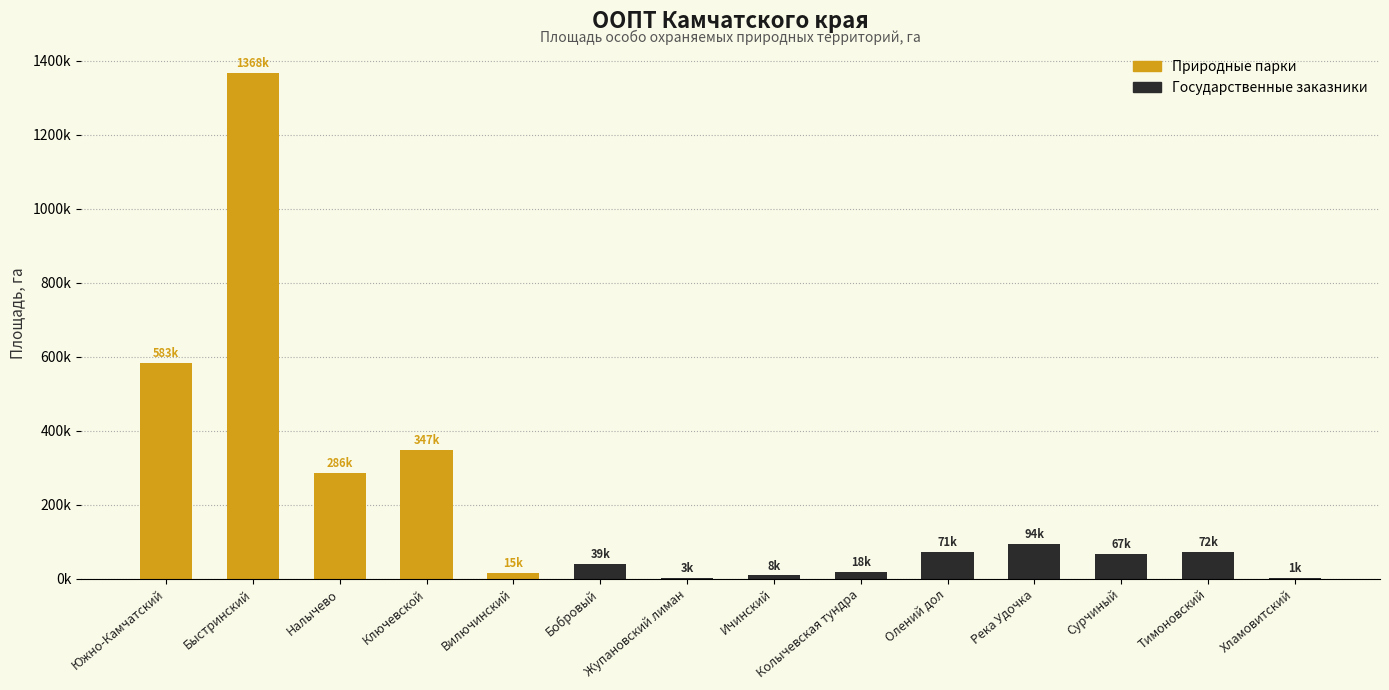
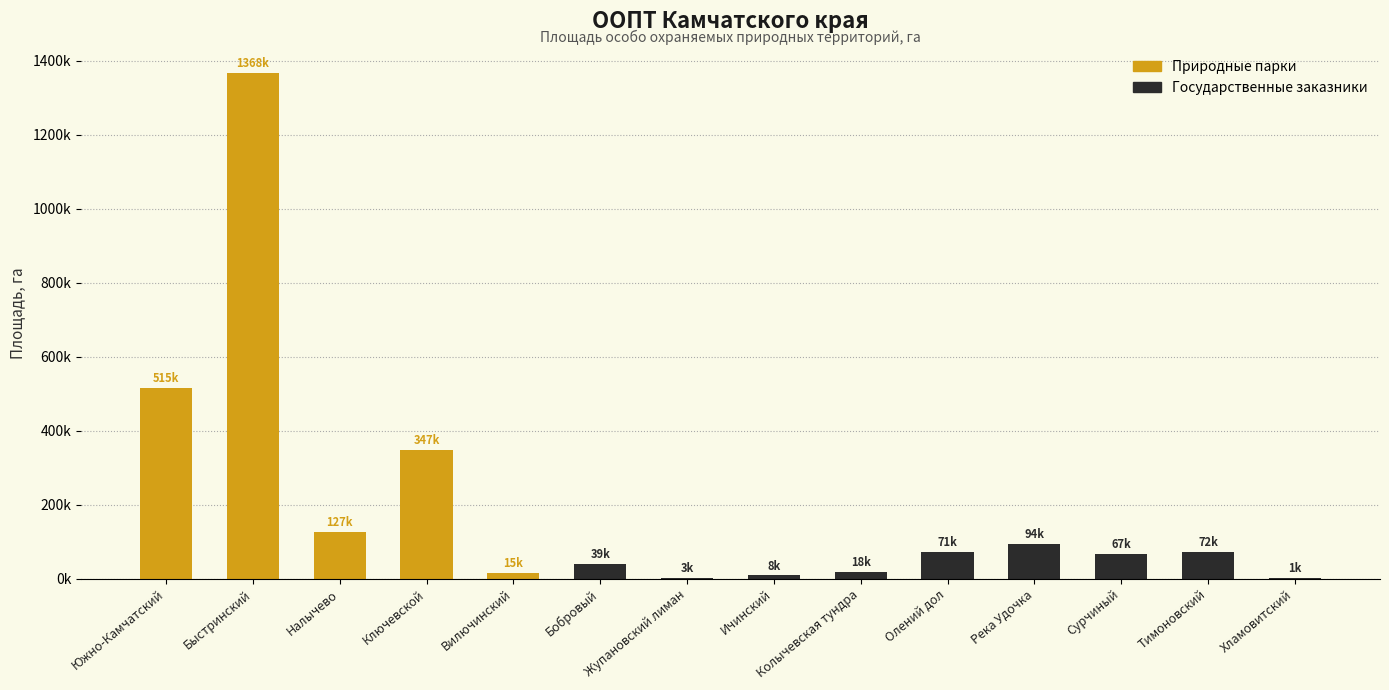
Природные парки, Южно-Камчатский: 583k -> 515k
Природные парки, Налычево: 286k -> 127k
